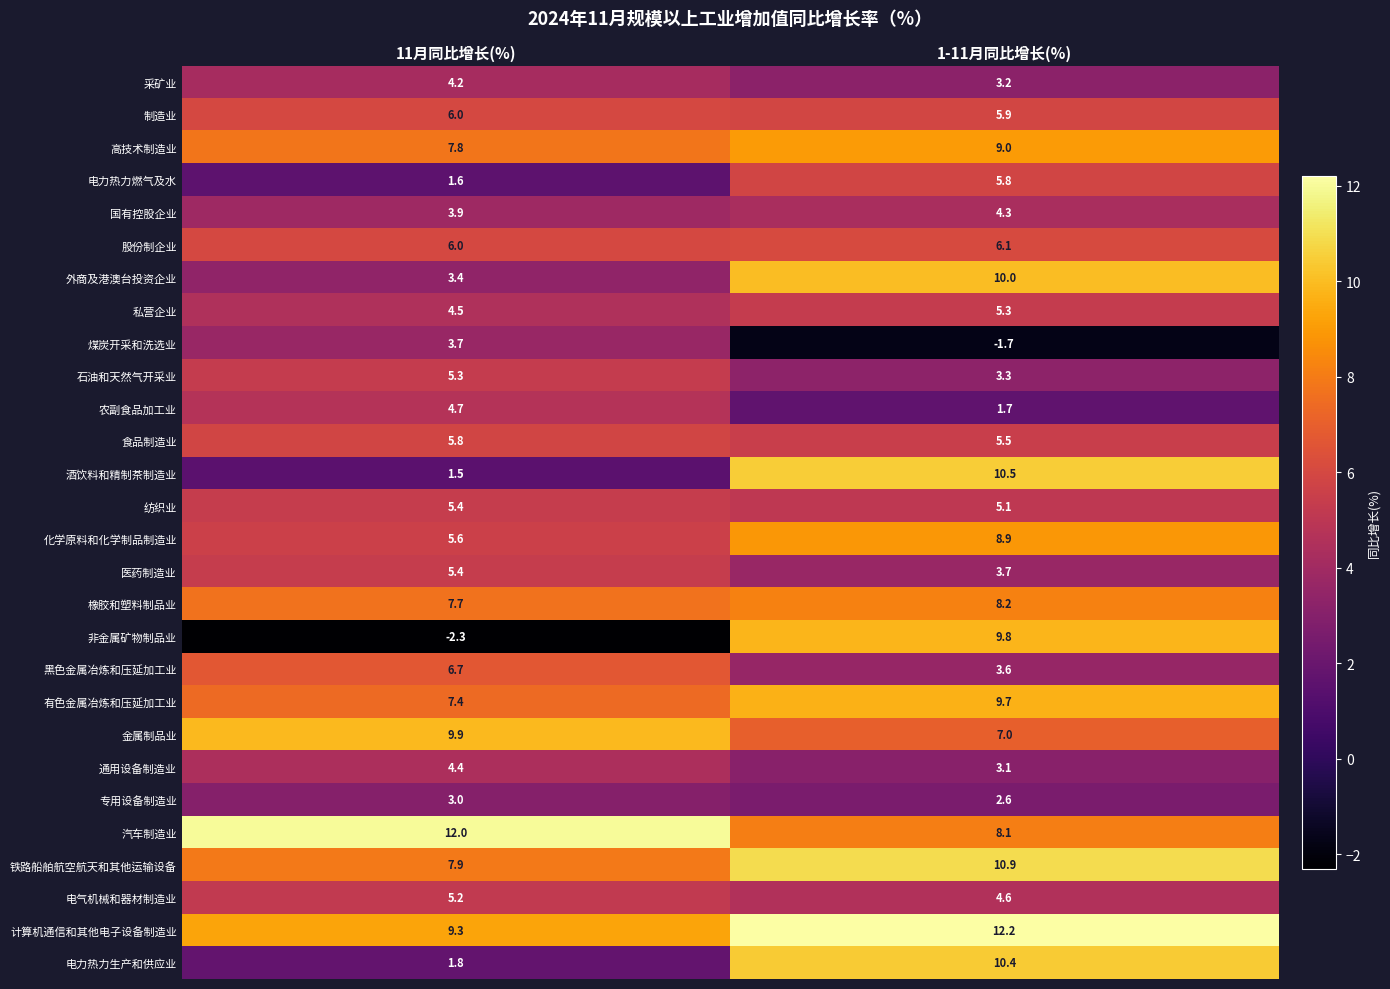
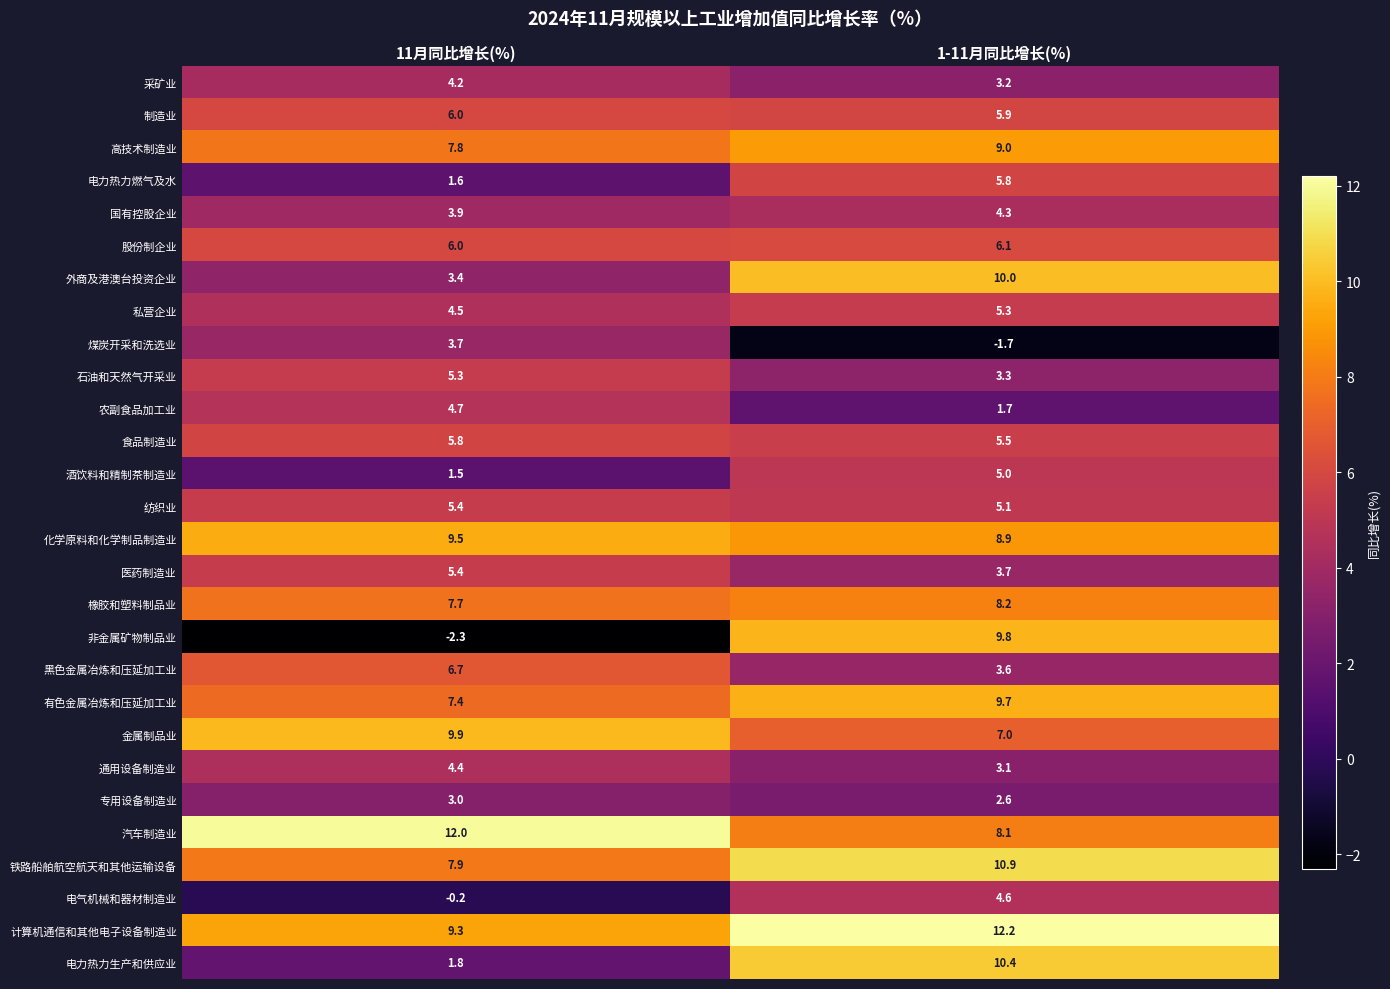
酒饮料和精制茶制造业, 1-11月同比增长(%): 10.5 -> 5.0
化学原料和化学制品制造业, 11月同比增长(%): 5.6 -> 9.5
电气机械和器材制造业, 11月同比增长(%): 5.2 -> -0.2
